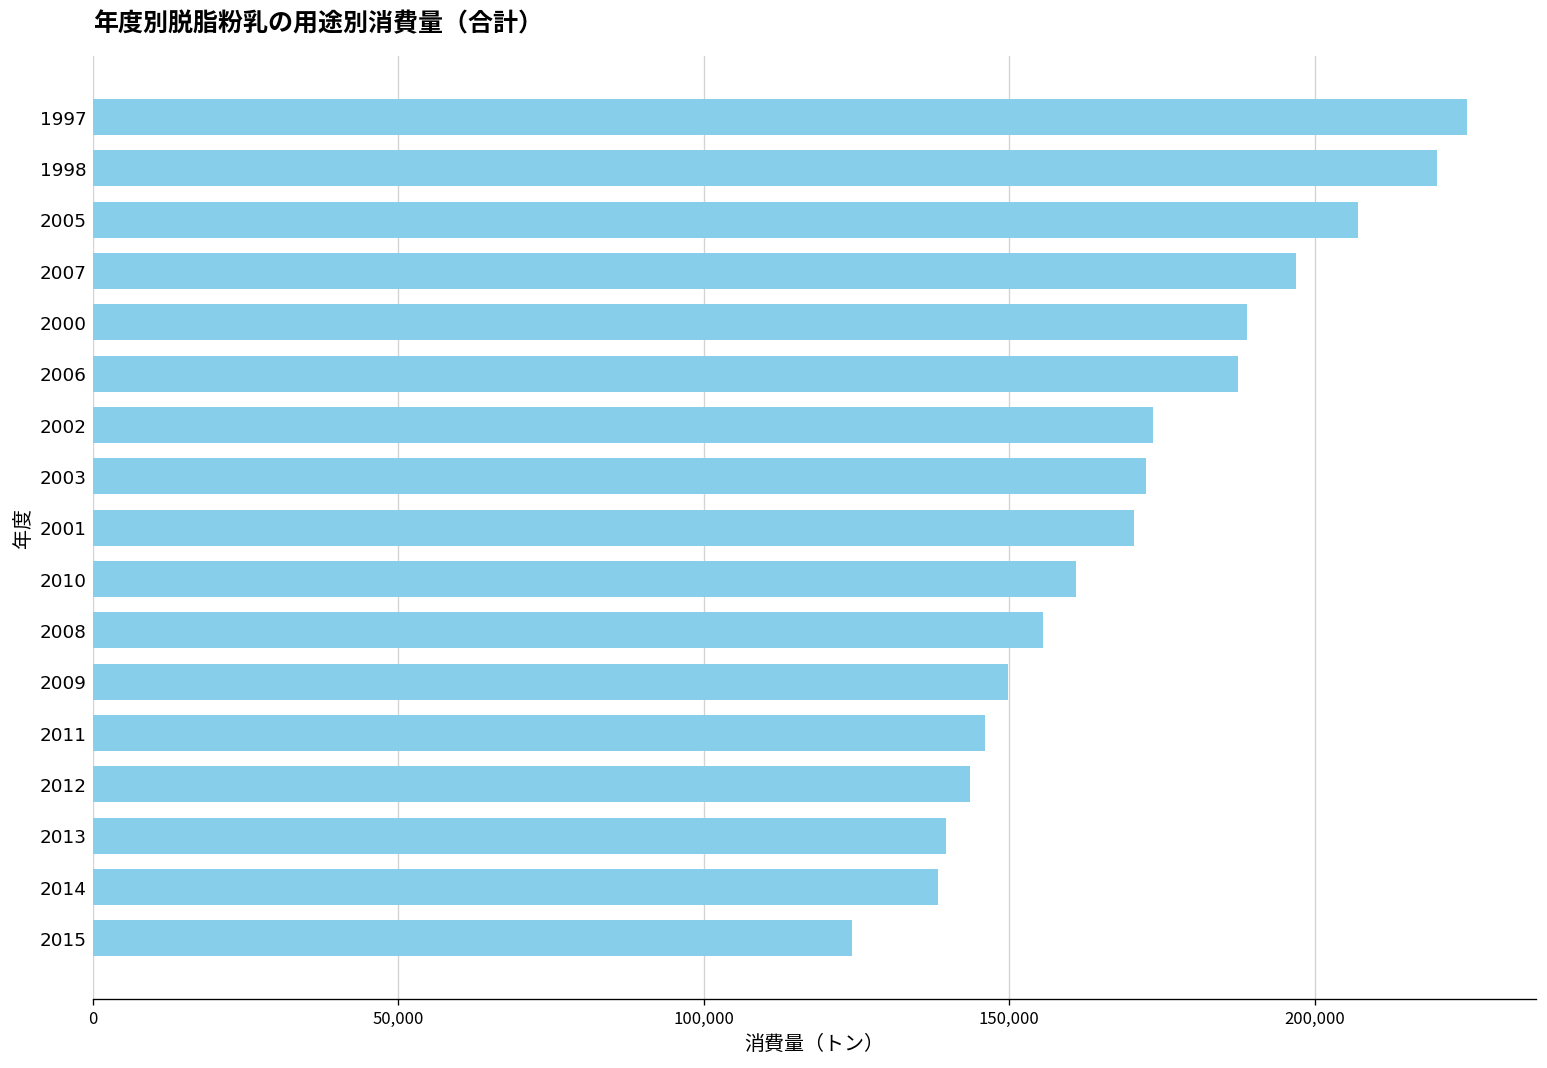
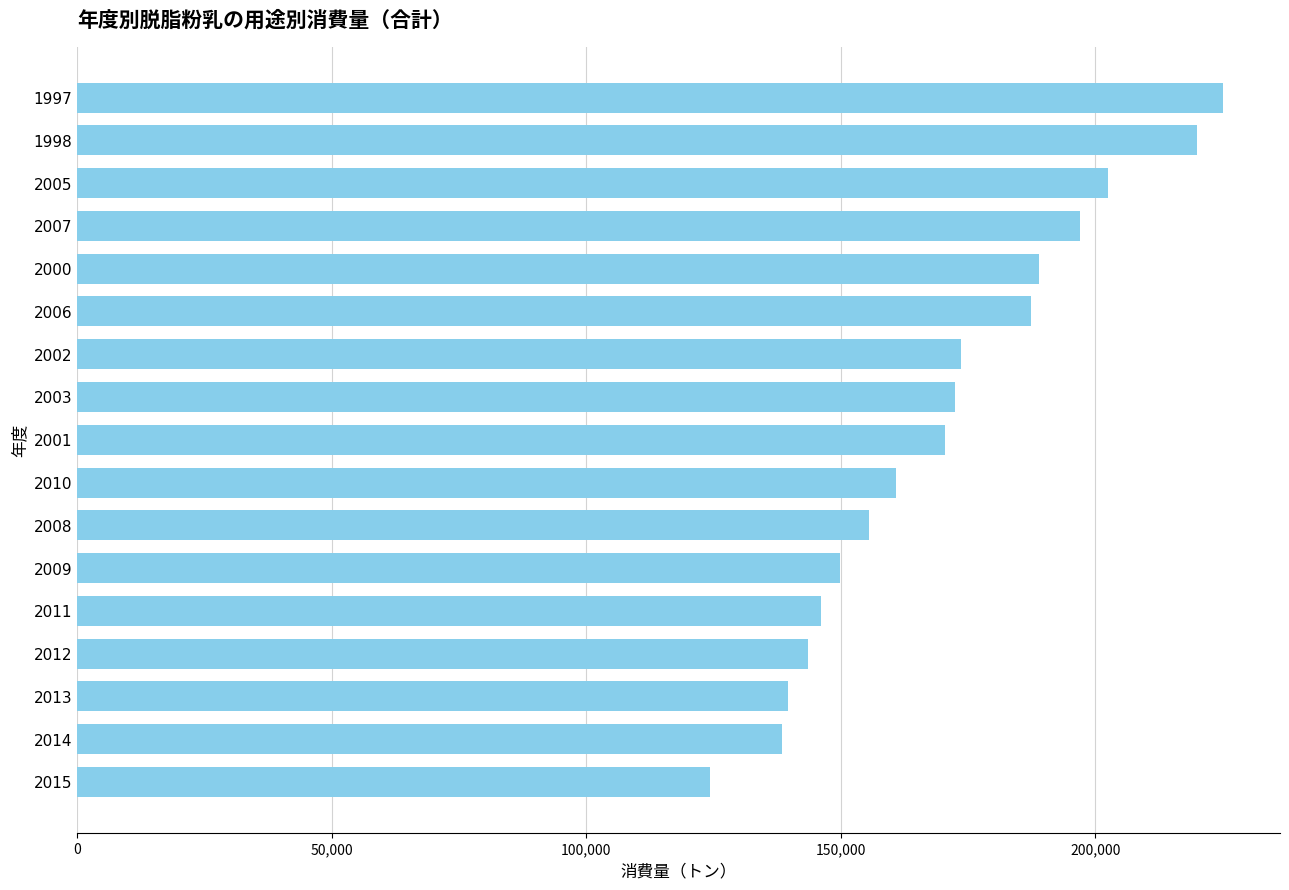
2005: 207,000 -> 203,000
